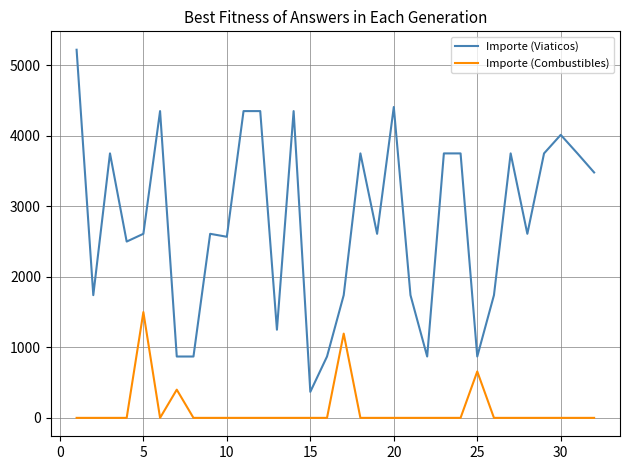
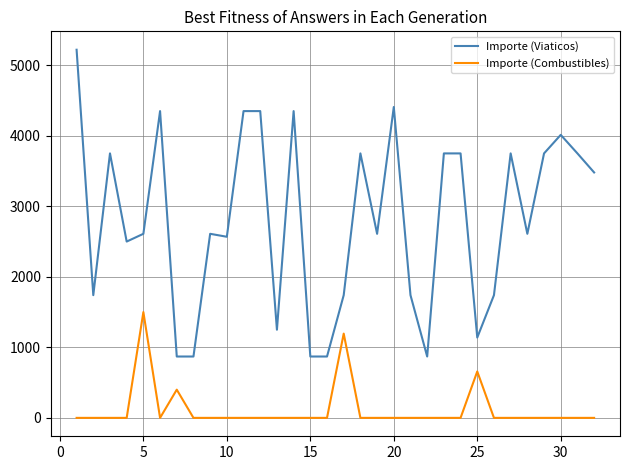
Importe (Viaticos), 15: 400 -> 900
Importe (Viaticos), 25: 900 -> 1100
